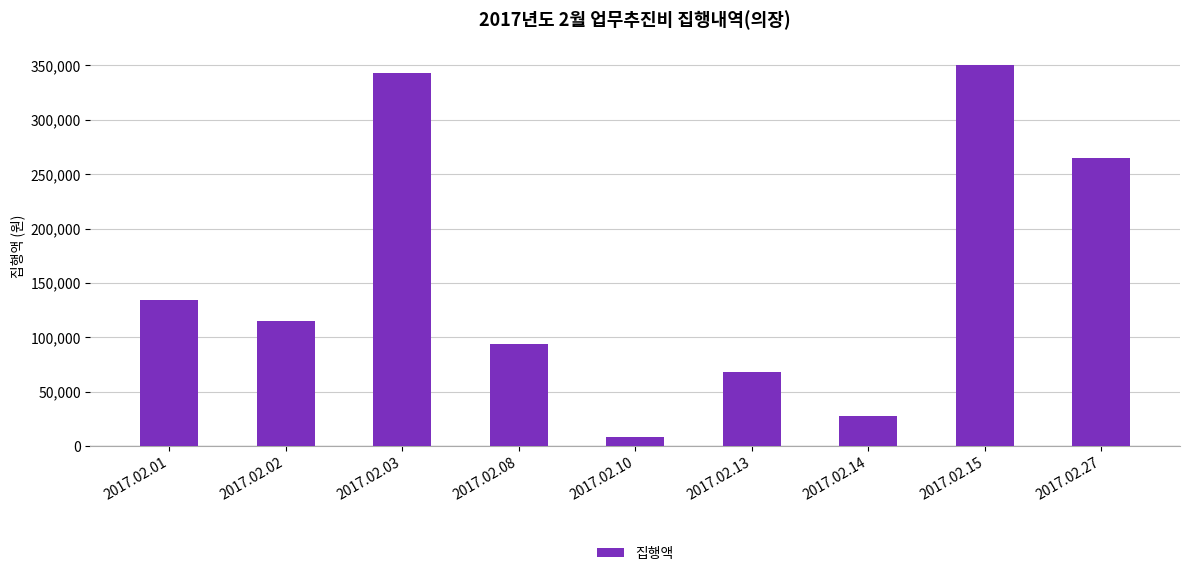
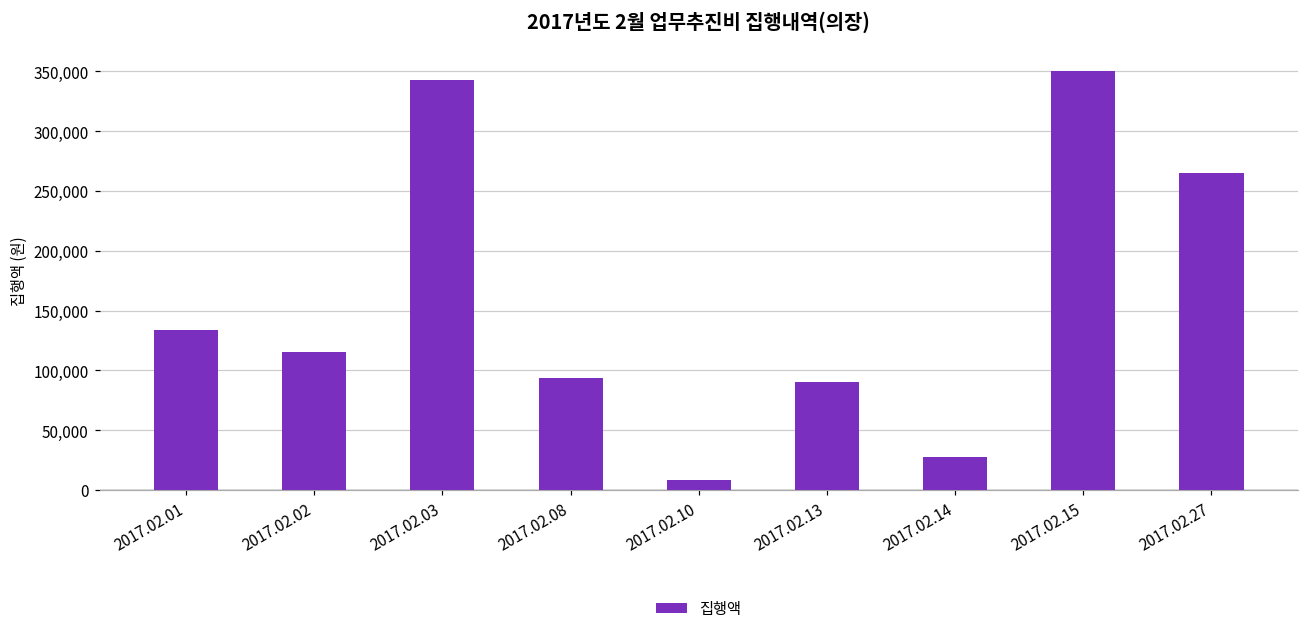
2017.02.13: 68,000 -> 90,000
